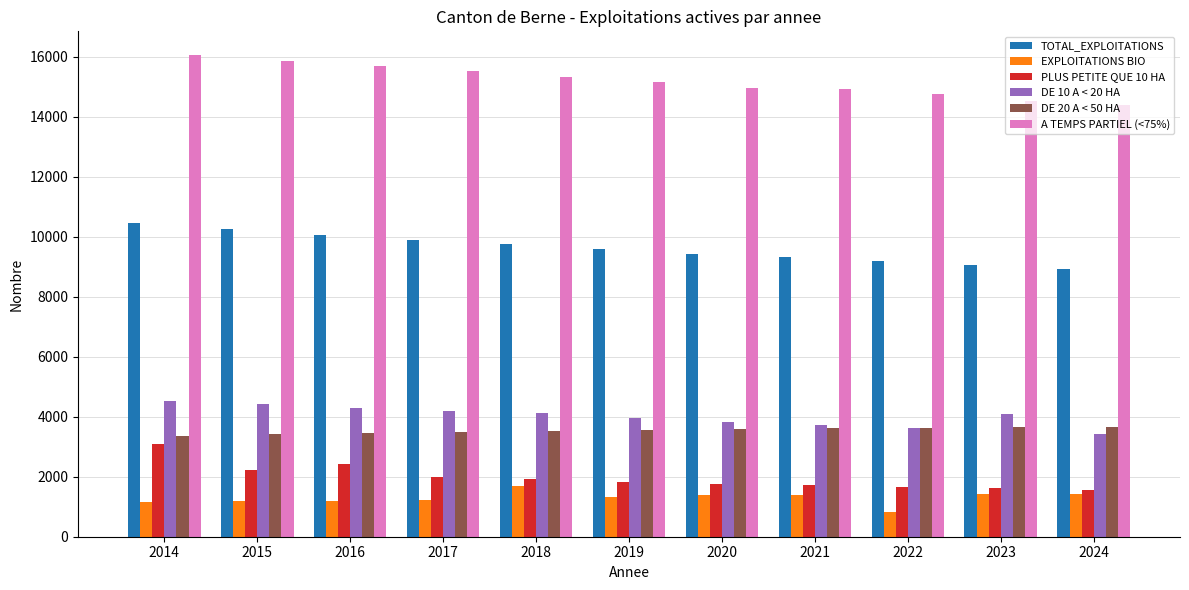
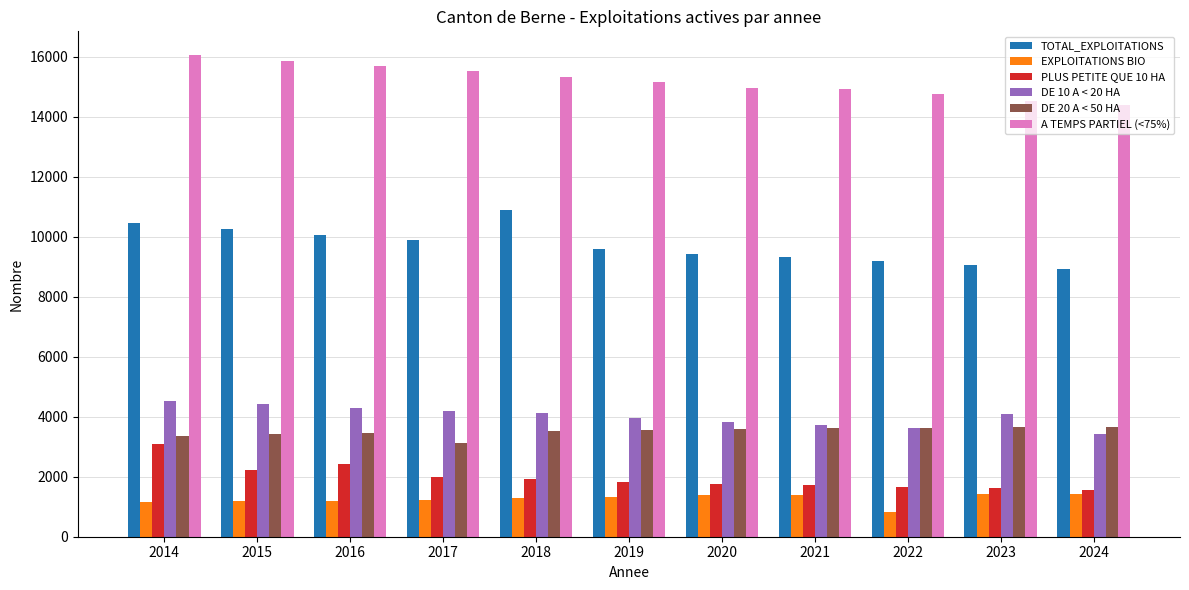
DE 20 A < 50 HA, 2017: 3500 -> 3100
TOTAL_EXPLOITATIONS, 2018: 9800 -> 10900
EXPLOITATIONS BIO, 2018: 1700 -> 1300
